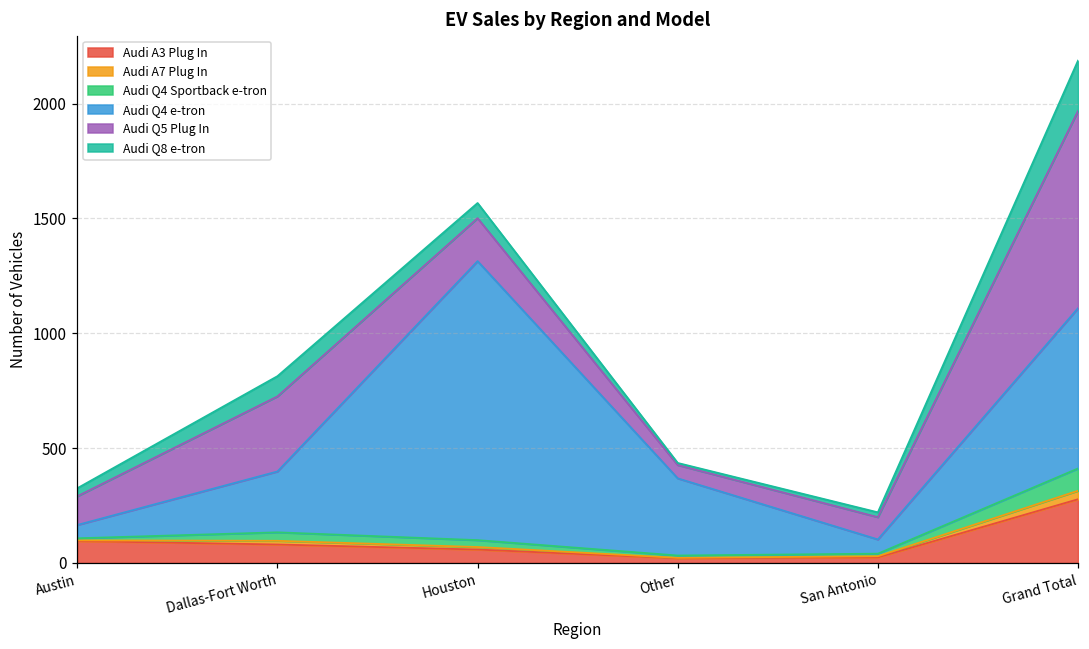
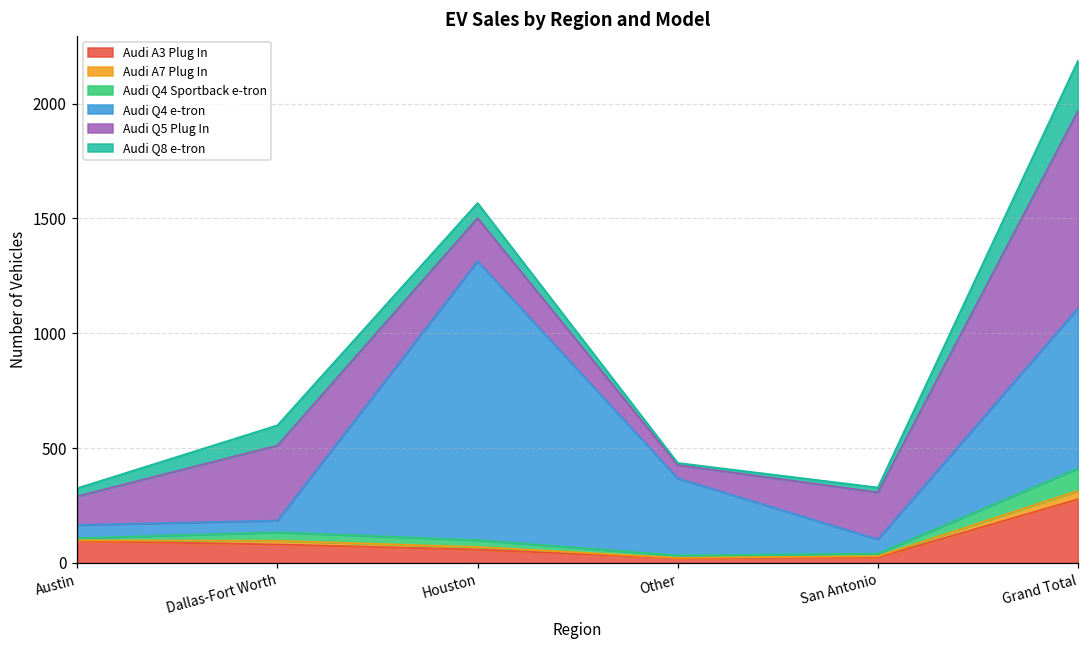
Audi Q4 e-tron, Dallas-Fort Worth: 270 -> 50
Audi Q5 Plug In, San Antonio: 100 -> 210
